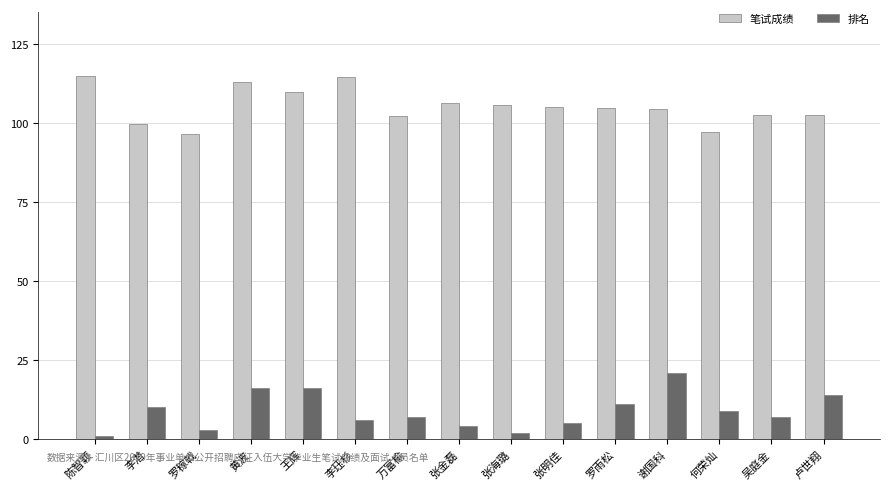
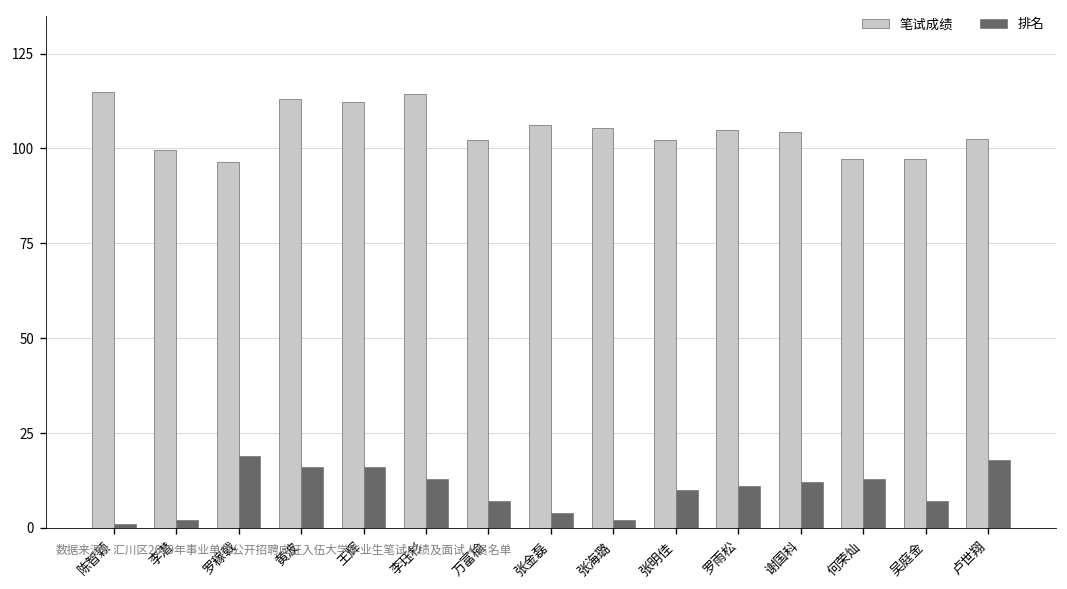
排名, 李潜: 10 -> 2
排名, 罗稼戟: 3 -> 19
笔试成绩, 王辉: 110 -> 112
排名, 李珏杉: 6 -> 13
笔试成绩, 张明佳: 105 -> 102
排名, 张明佳: 5 -> 10
排名, 谢国科: 21 -> 12
排名, 何荣灿: 9 -> 13
笔试成绩, 吴庭金: 103 -> 97
排名, 卢世翔: 14 -> 18
